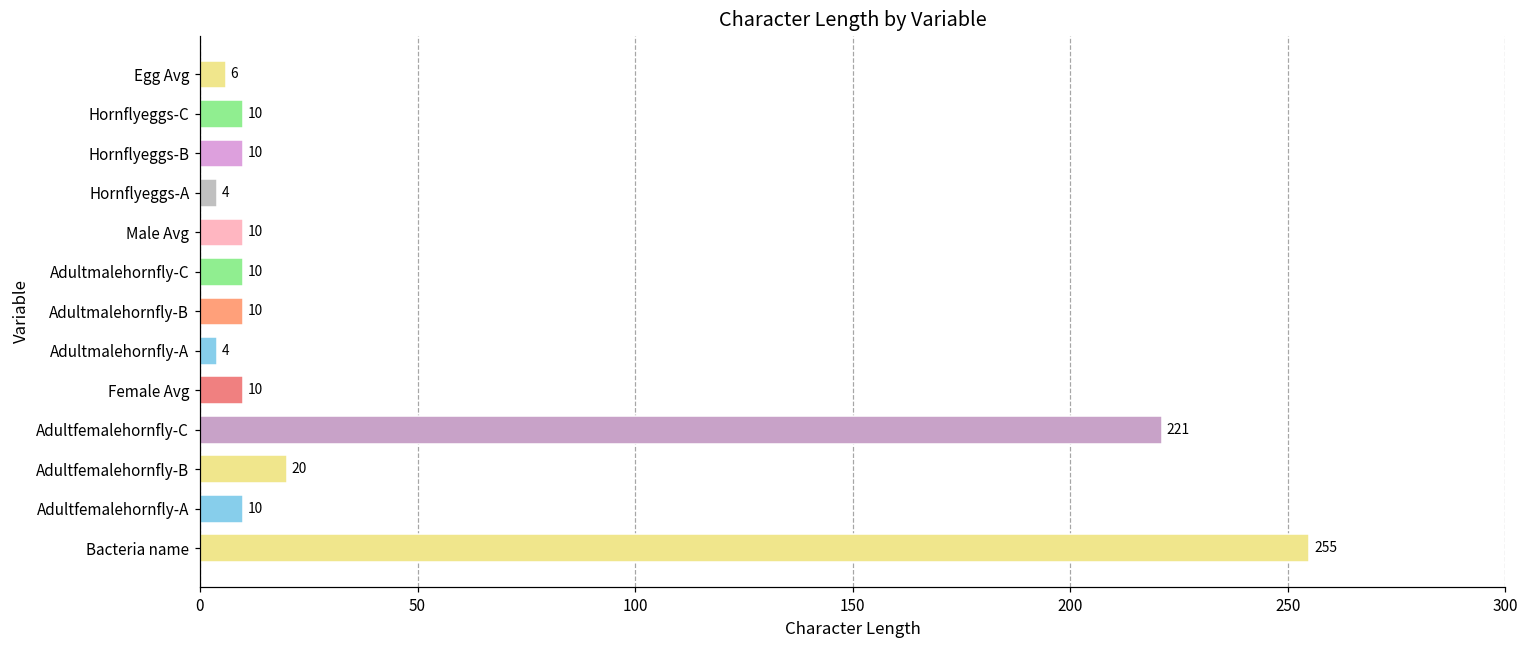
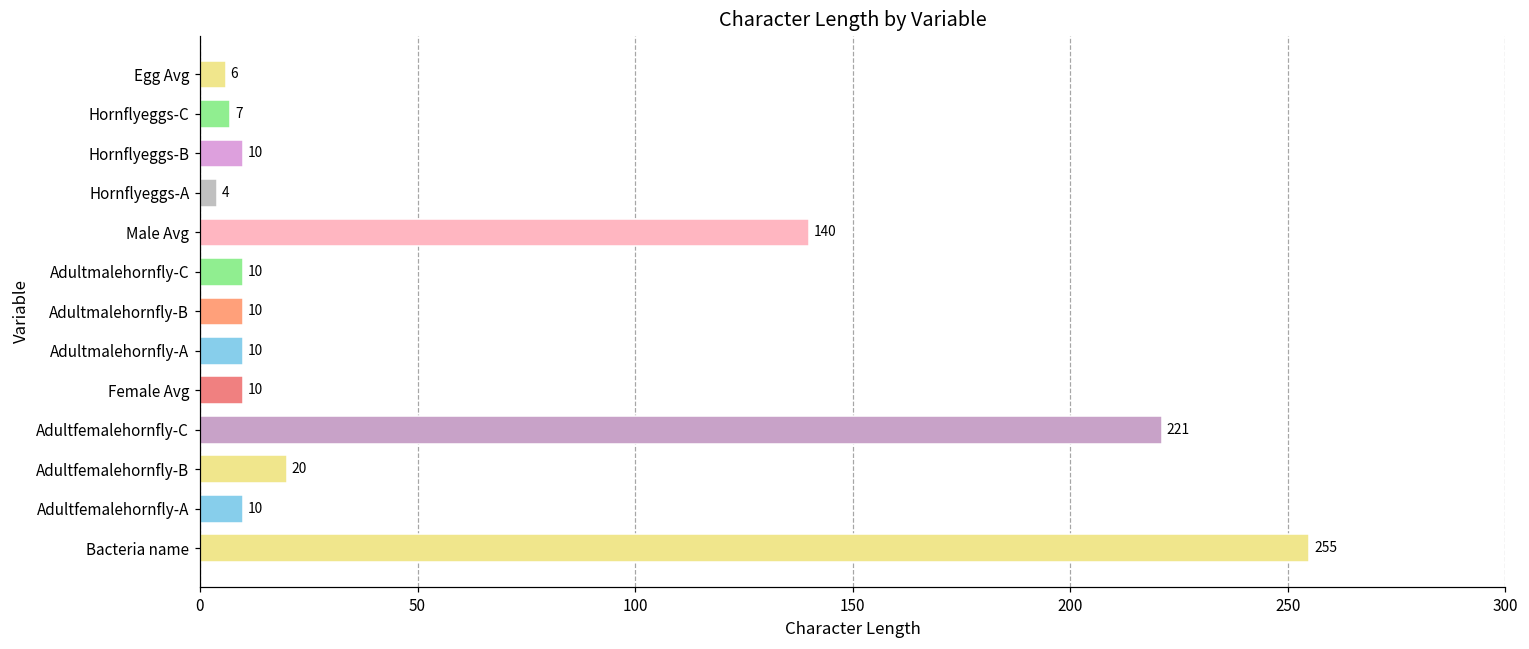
Hornflyeggs-C: 10 -> 7
Male Avg: 10 -> 140
Adultmalehornfly-A: 4 -> 10
